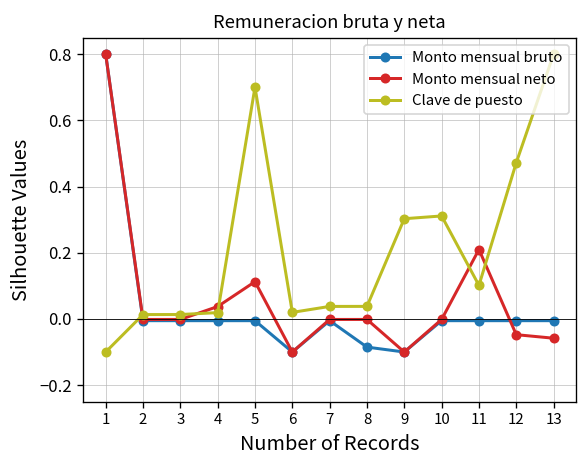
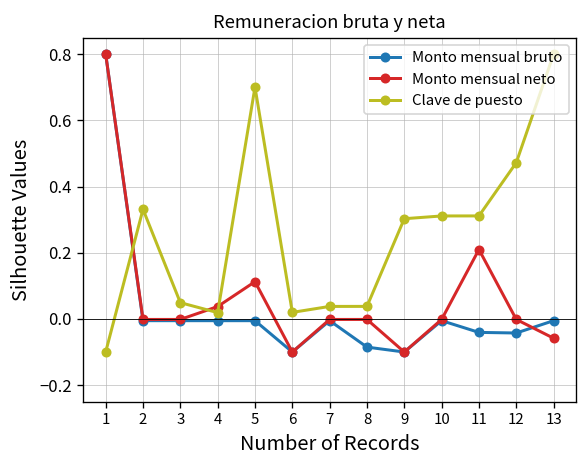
Clave de puesto, 2: 0.01 -> 0.33
Clave de puesto, 3: 0.01 -> 0.05
Monto mensual bruto, 11: -0.01 -> -0.04
Clave de puesto, 11: 0.10 -> 0.31
Monto mensual bruto, 12: -0.01 -> -0.04
Monto mensual neto, 12: -0.05 -> 0.00
